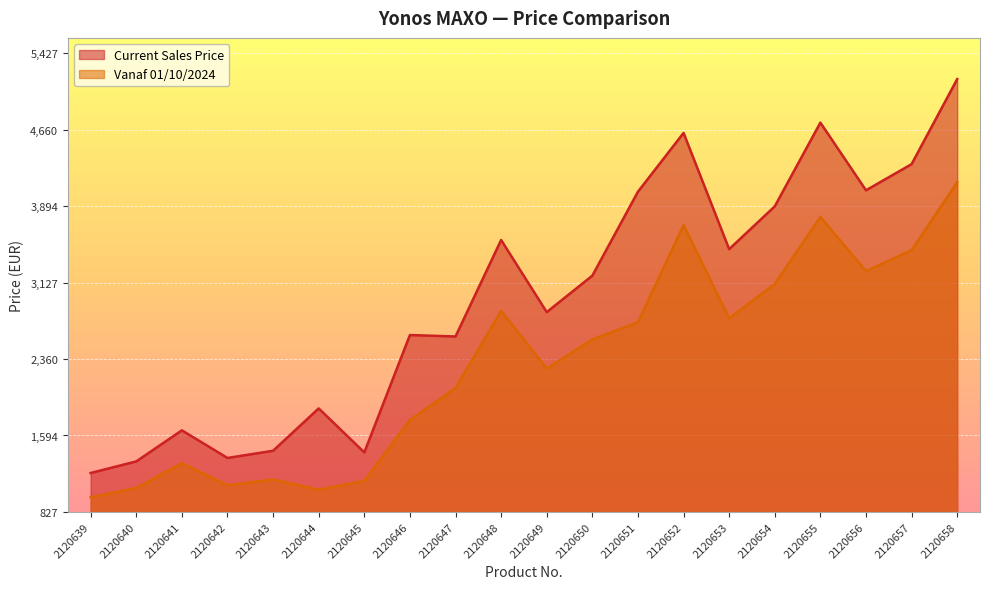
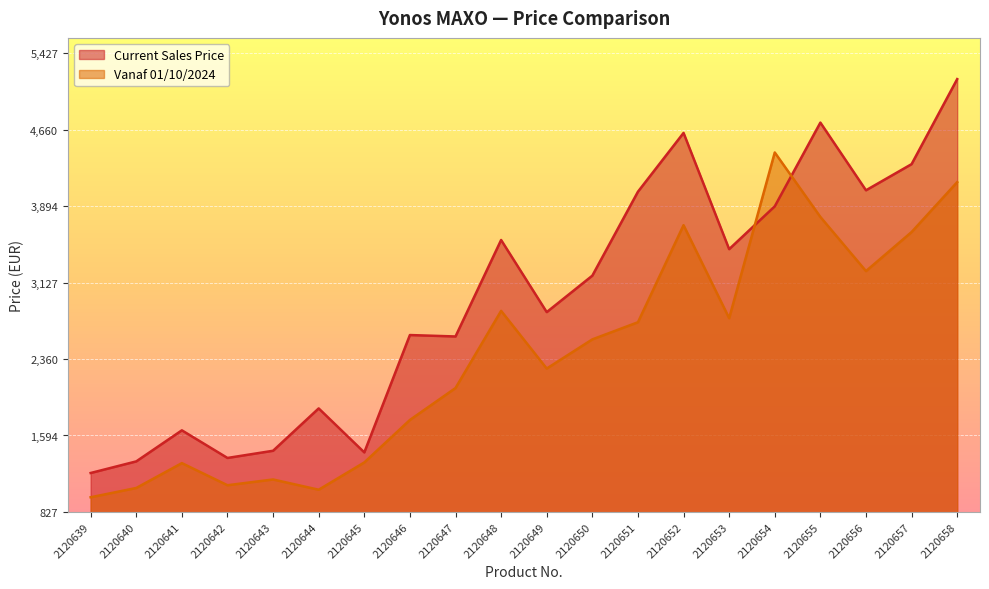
Vanaf 01/10/2024, 2120645: 1,100 -> 1,300
Vanaf 01/10/2024, 2120654: 3,100 -> 4,400
Vanaf 01/10/2024, 2120657: 3,500 -> 3,600
